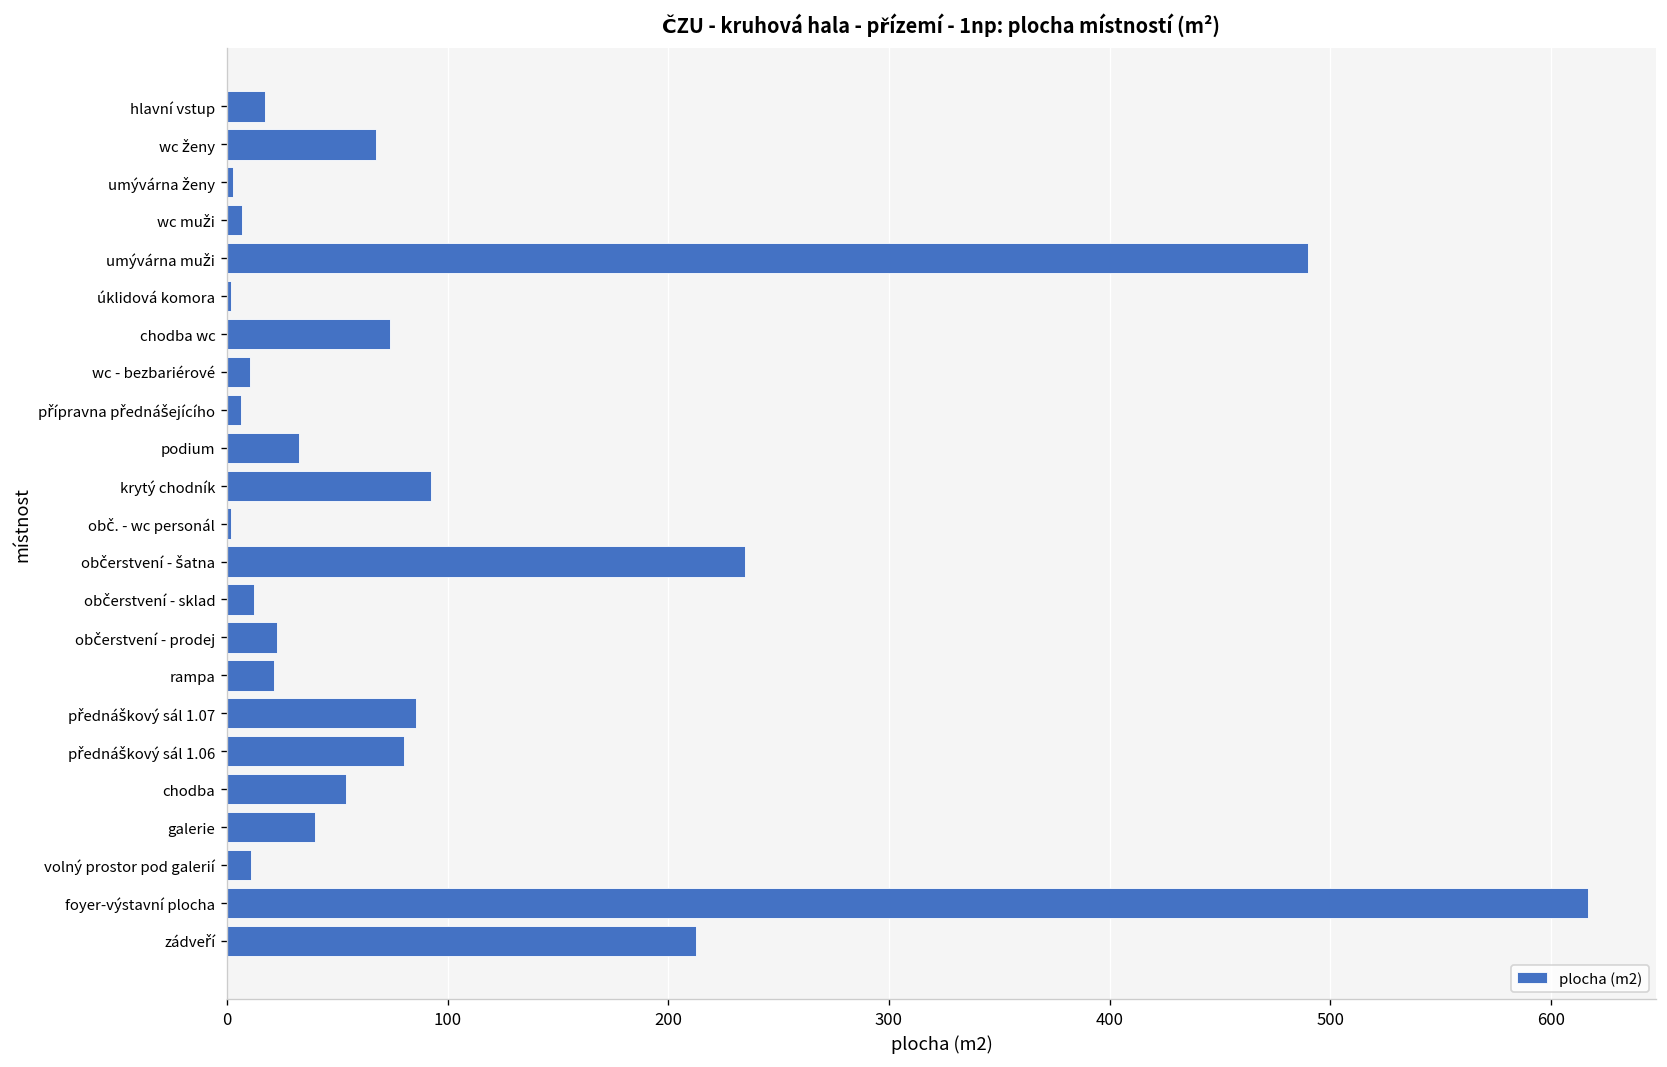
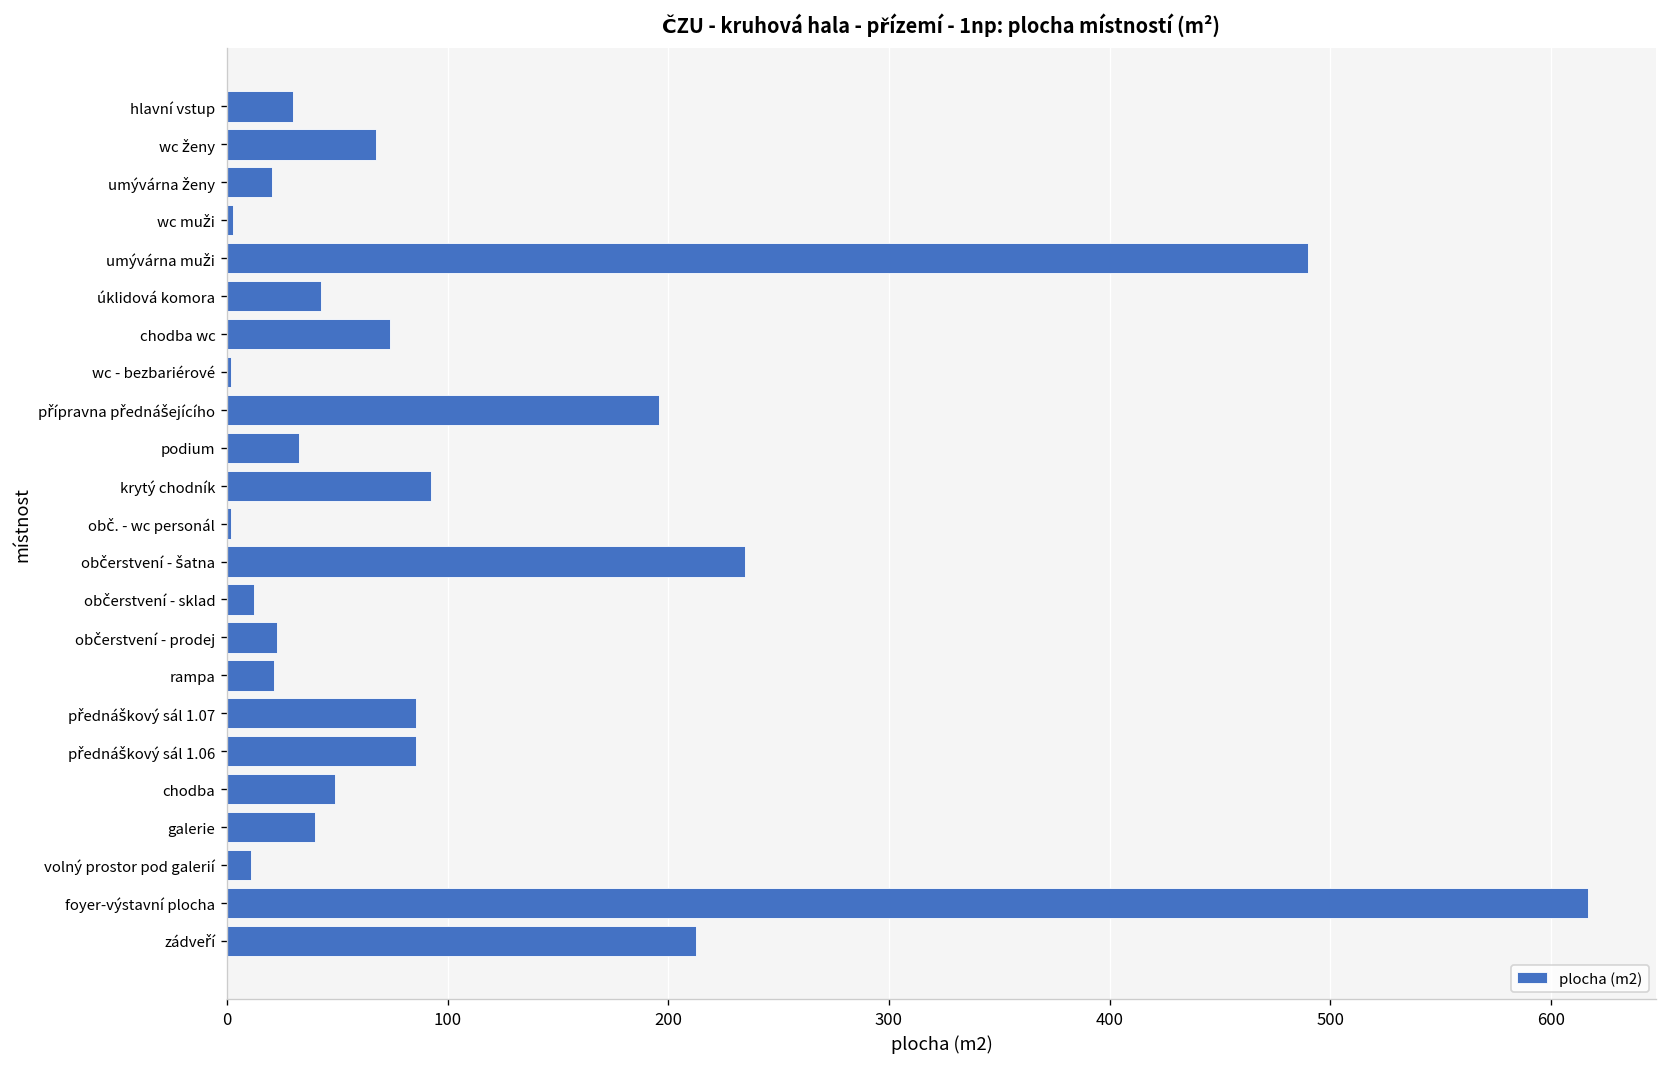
hlavní vstup: 17 -> 30
umývárna ženy: 3 -> 20
wc muži: 7 -> 3
úklidová komora: 2 -> 43
wc - bezbariérové: 10 -> 2
přípravna přednášejícího: 6 -> 196
přednáškový sál 1.06: 80 -> 86
chodba: 54 -> 49
